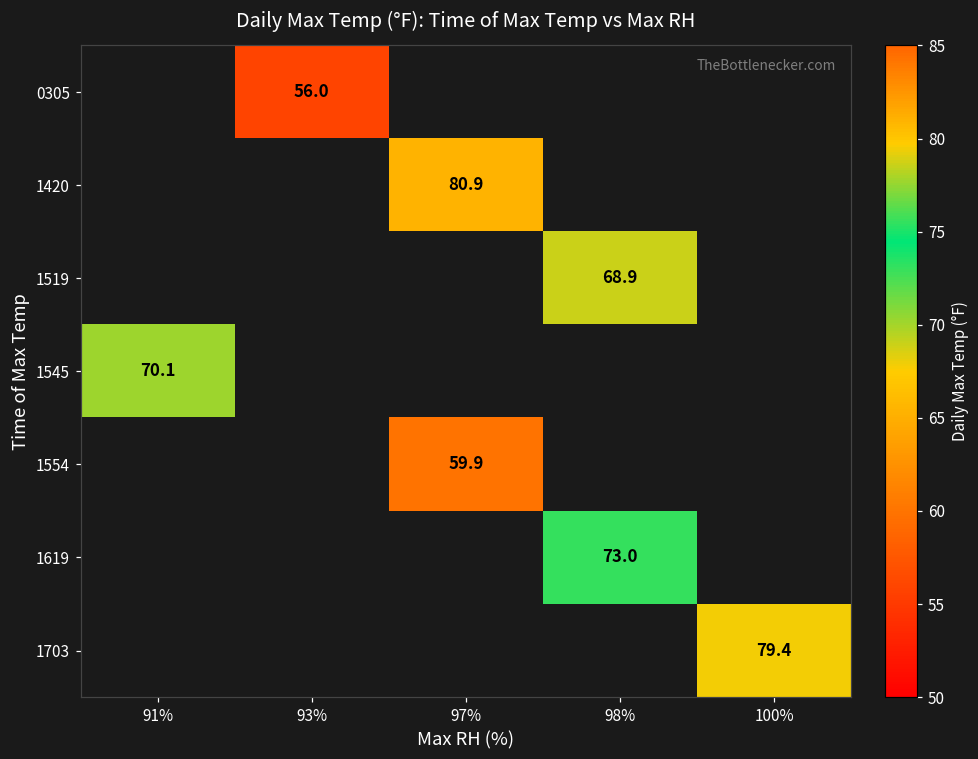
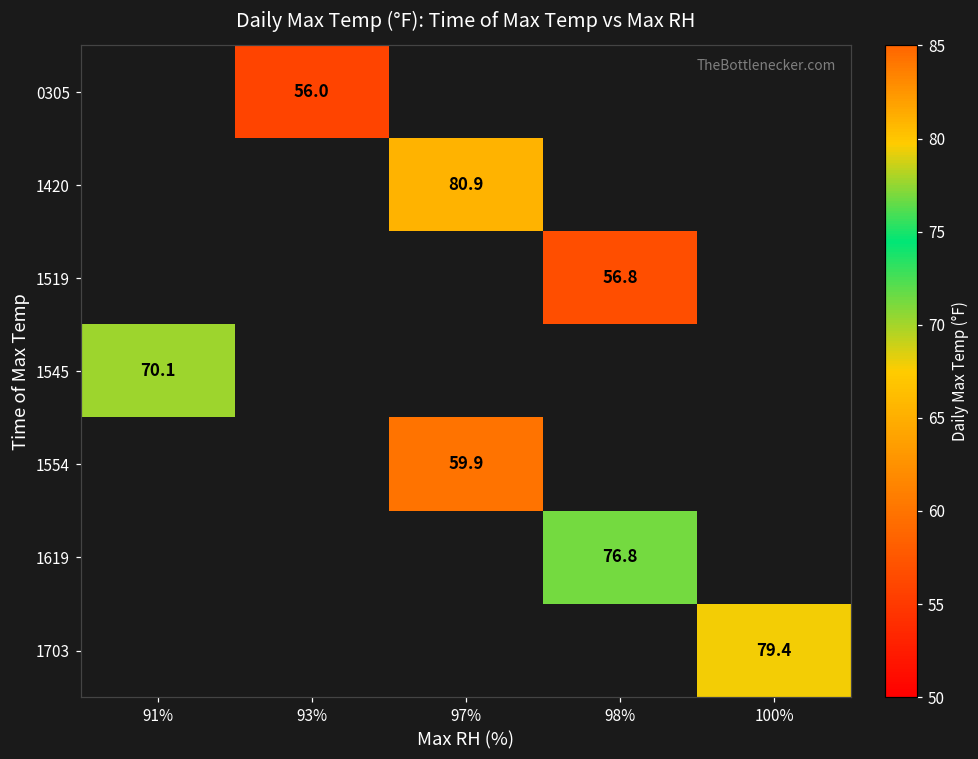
1519, 98%: 68.9 -> 56.8
1619, 98%: 73.0 -> 76.8
